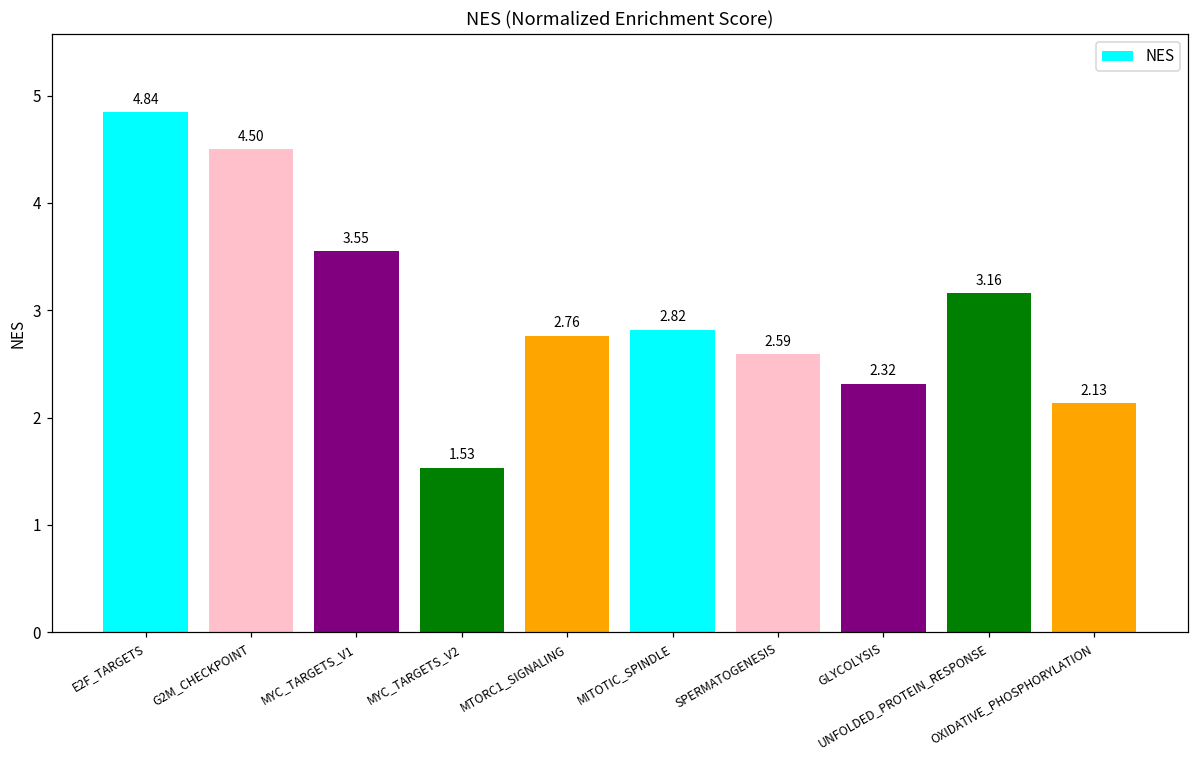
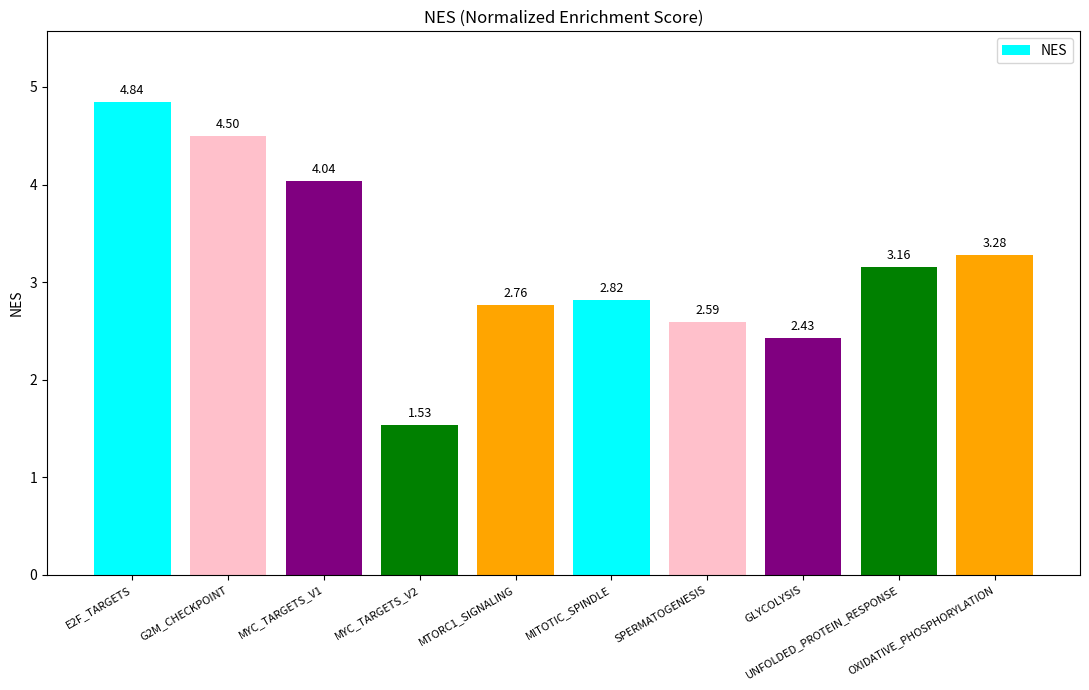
MYC_TARGETS_V1: 3.55 -> 4.04
GLYCOLYSIS: 2.32 -> 2.43
OXIDATIVE_PHOSPHORYLATION: 2.13 -> 3.28
